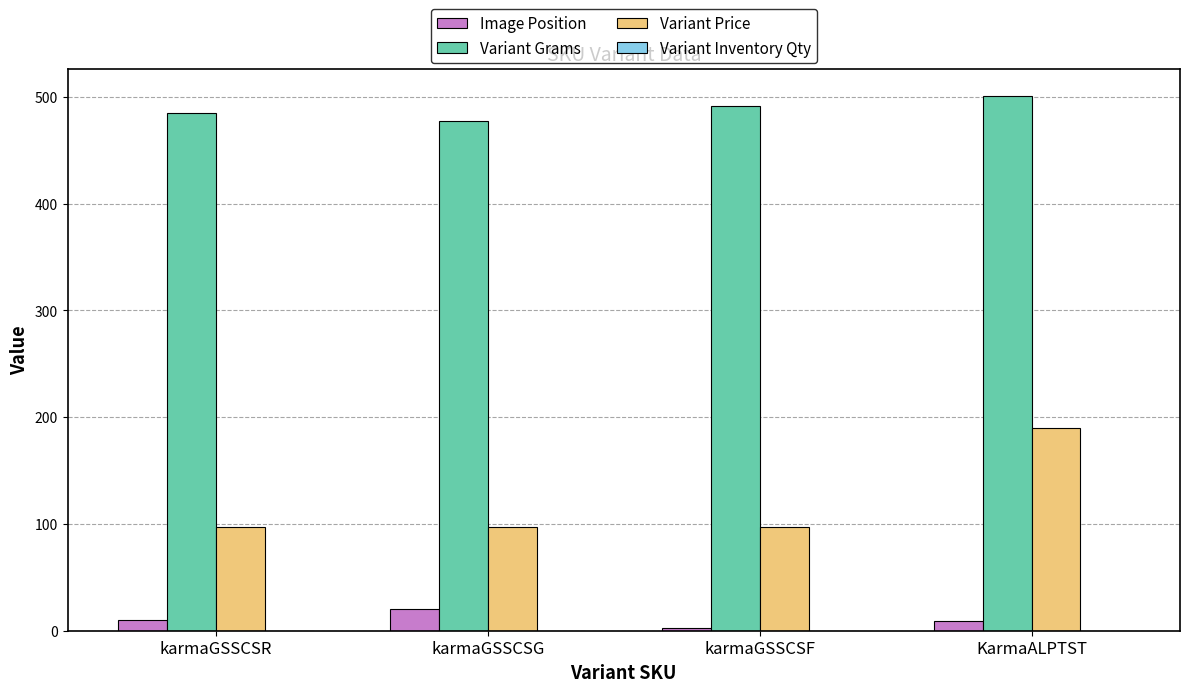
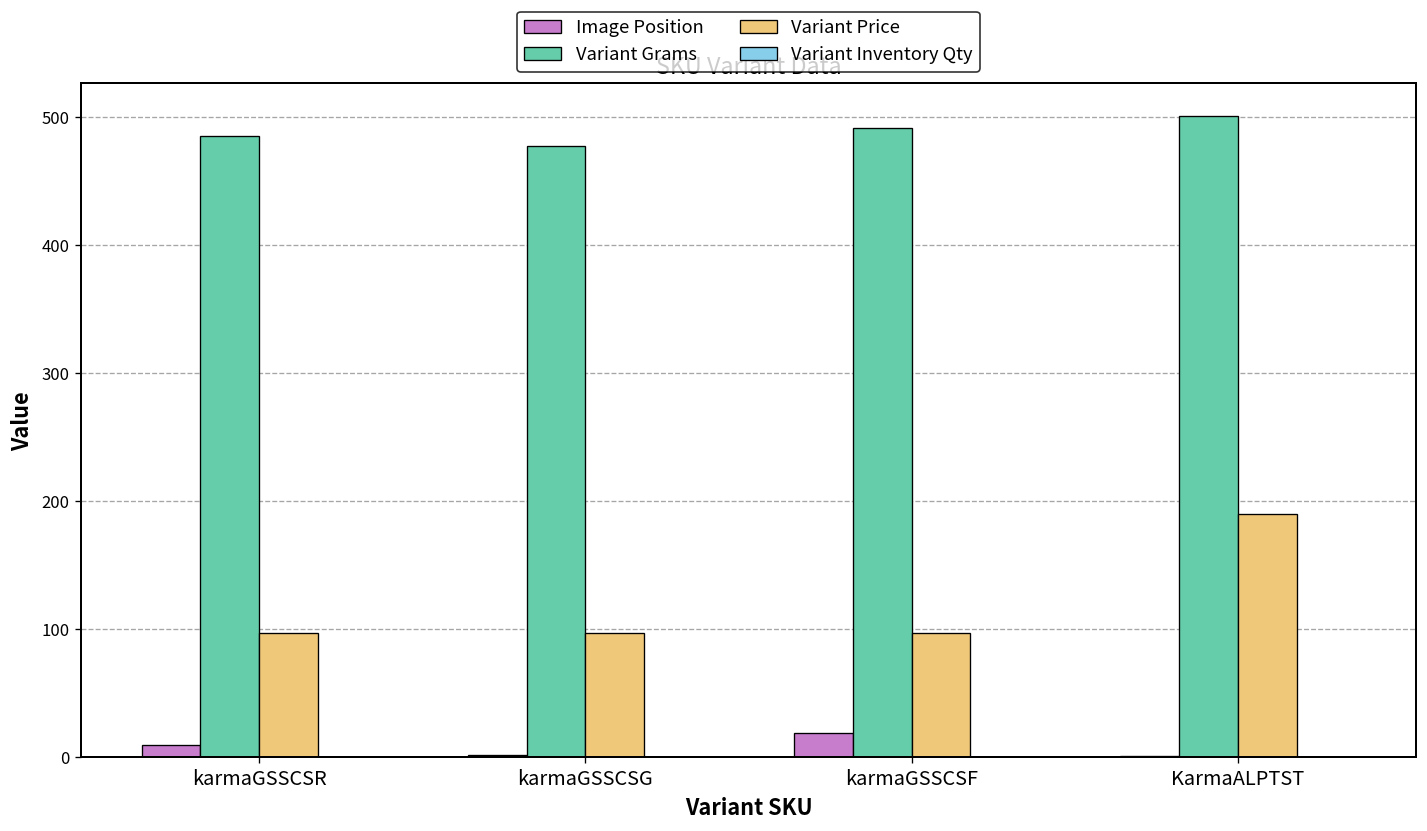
Image Position, karmaGSSCSG: 20 -> 2
Image Position, karmaGSSCSF: 3 -> 19
Image Position, KarmaALPTST: 9 -> 1
